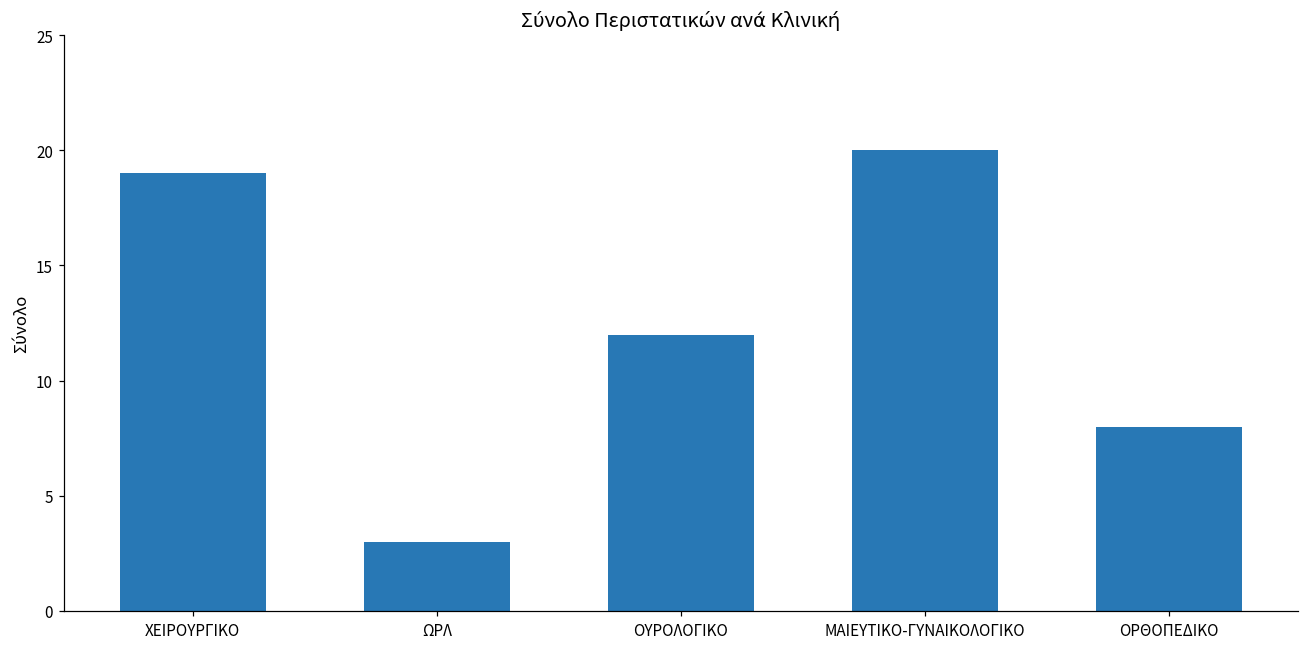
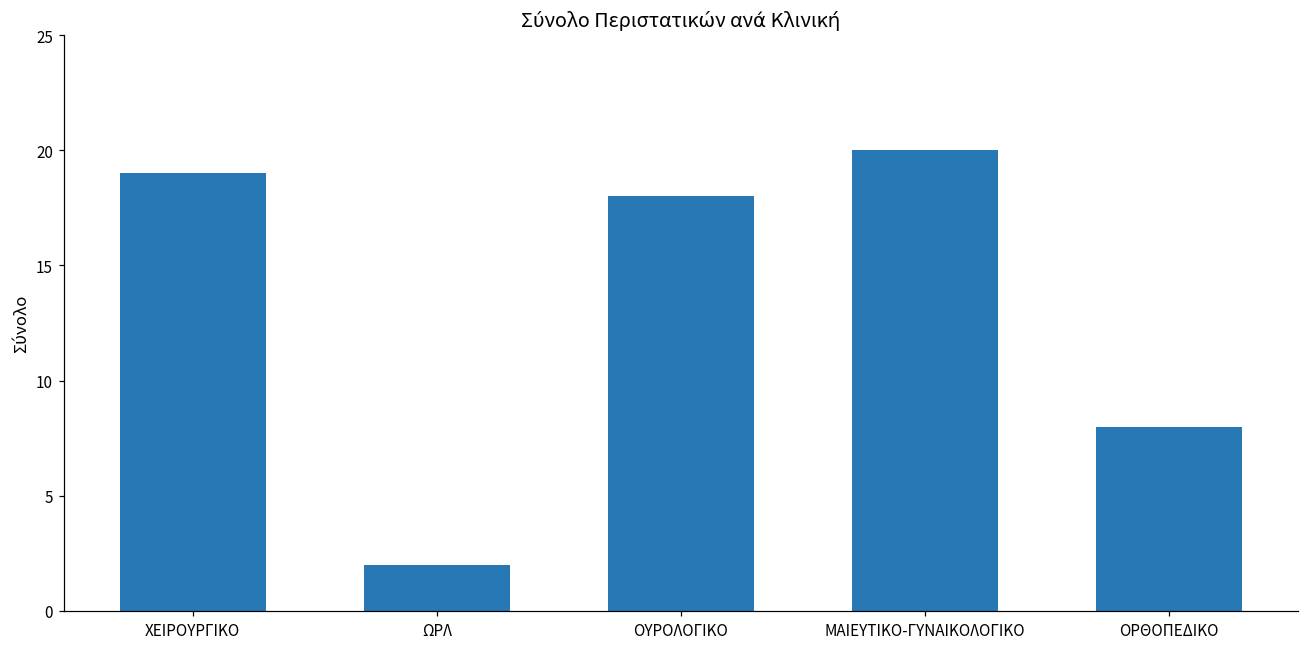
ΩΡΛ: 3 -> 2
ΟΥΡΟΛΟΓΙΚΟ: 12 -> 18
